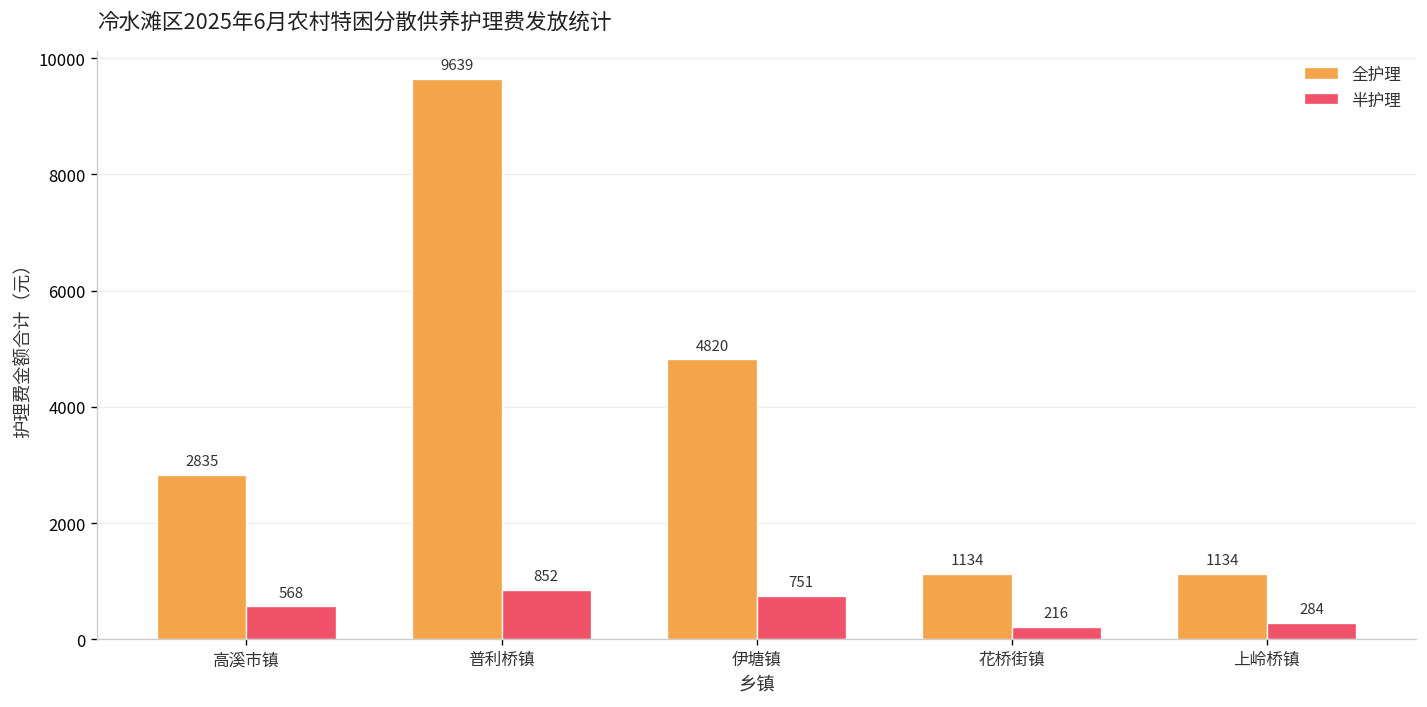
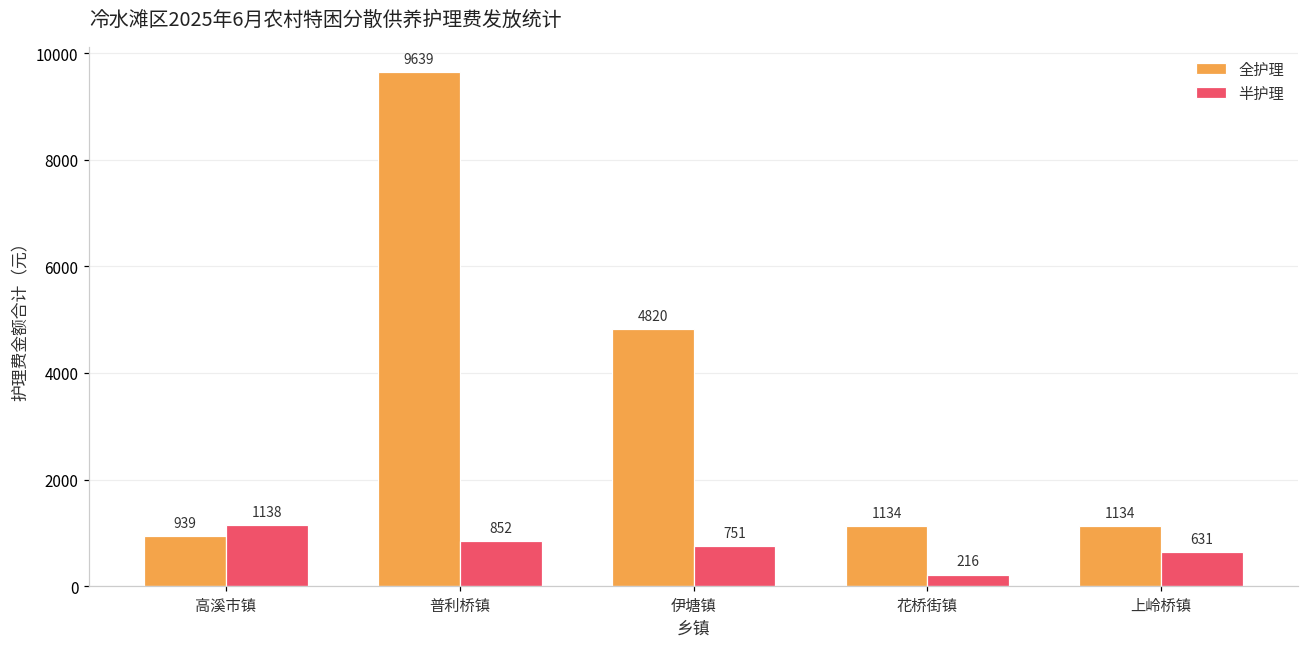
全护理, 高溪市镇: 2835 -> 939
半护理, 高溪市镇: 568 -> 1138
半护理, 上岭桥镇: 284 -> 631
